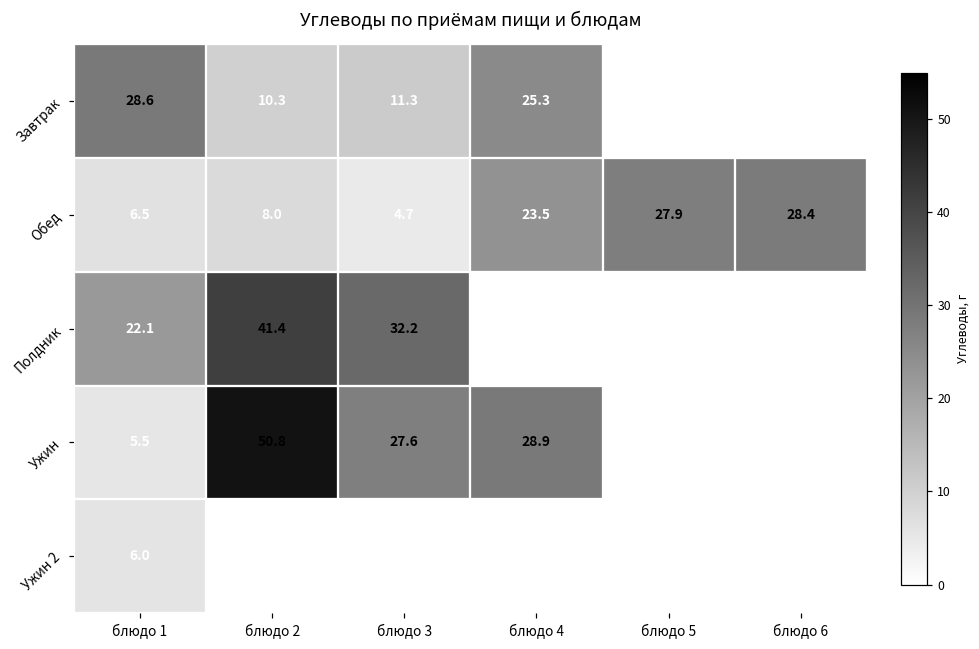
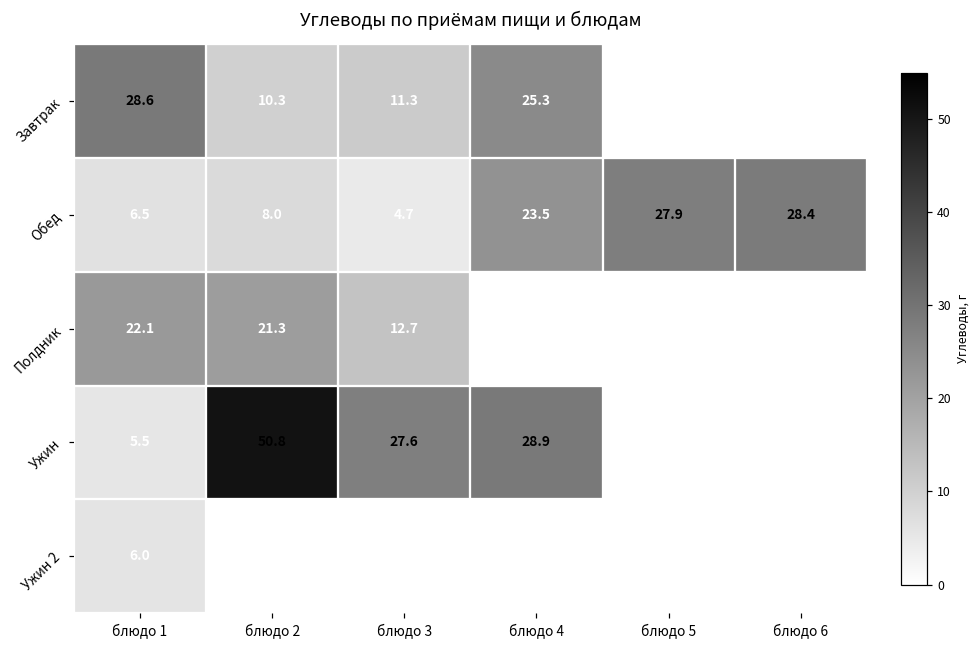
Полдник, блюдо 2: 41.4 -> 21.3
Полдник, блюдо 3: 32.2 -> 12.7
